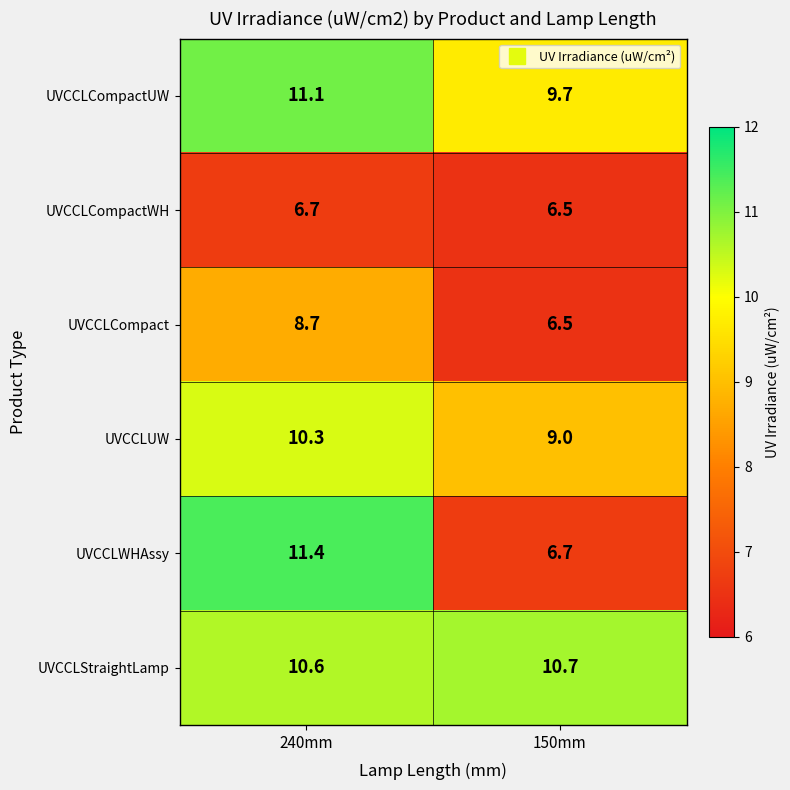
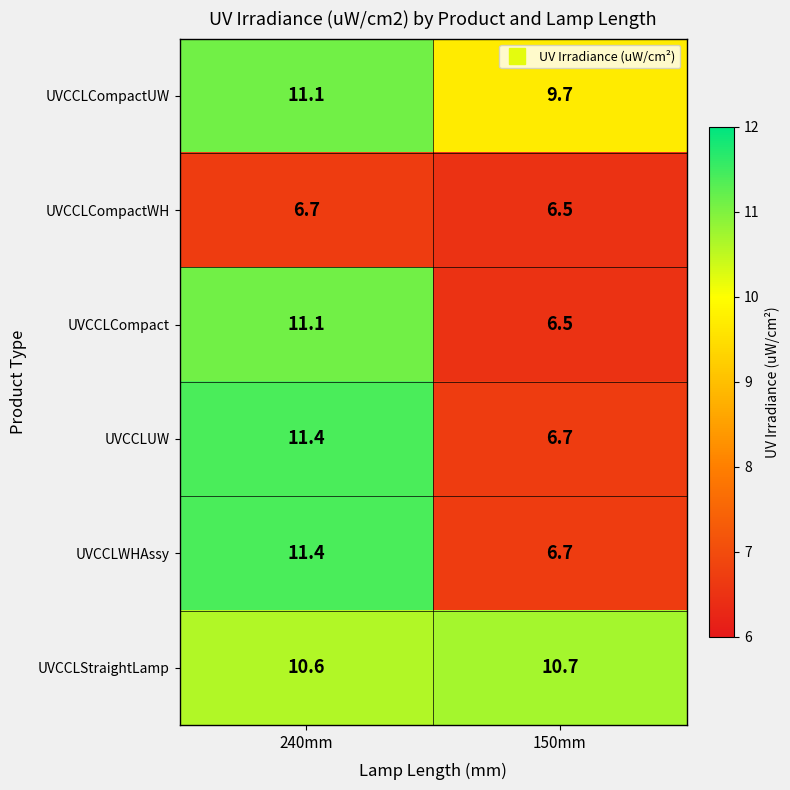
UVCCLCompact, 240mm: 8.7 -> 11.1
UVCCLUW, 240mm: 10.3 -> 11.4
UVCCLUW, 150mm: 9.0 -> 6.7
